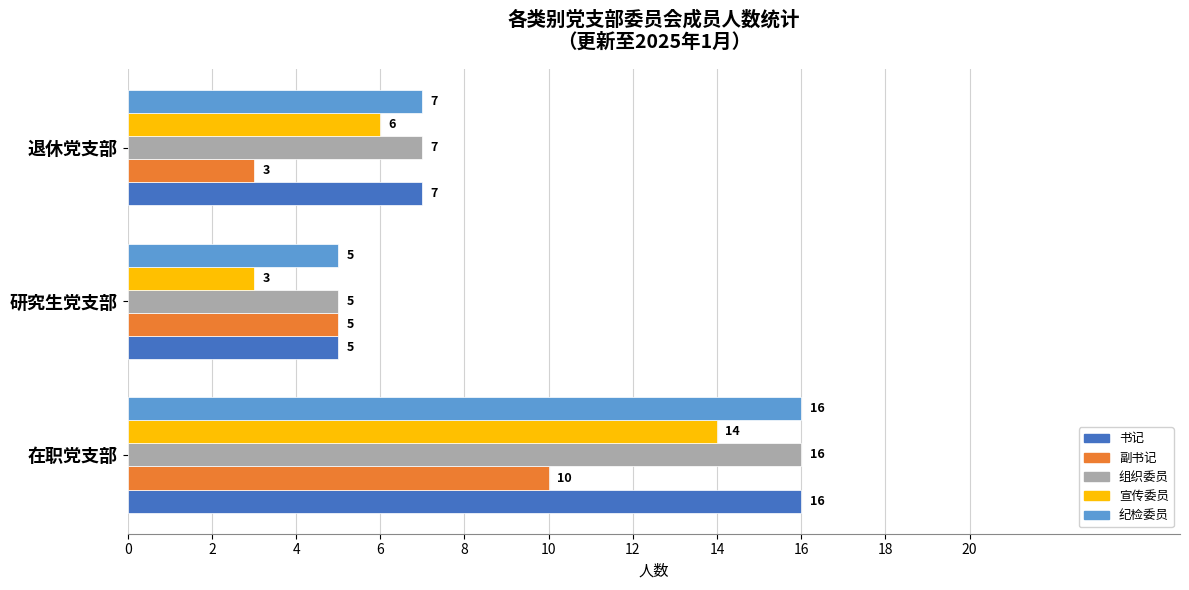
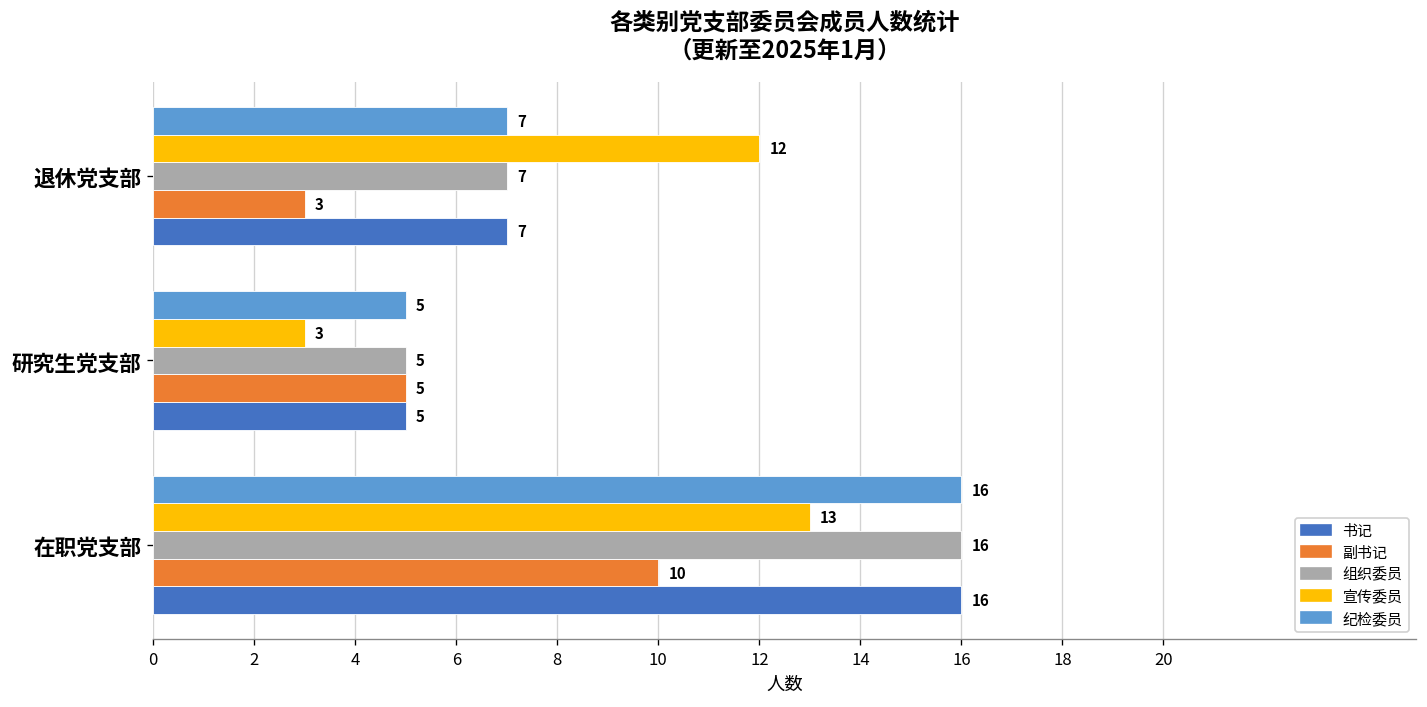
宣传委员, 退休党支部: 6 -> 12
宣传委员, 在职党支部: 14 -> 13
